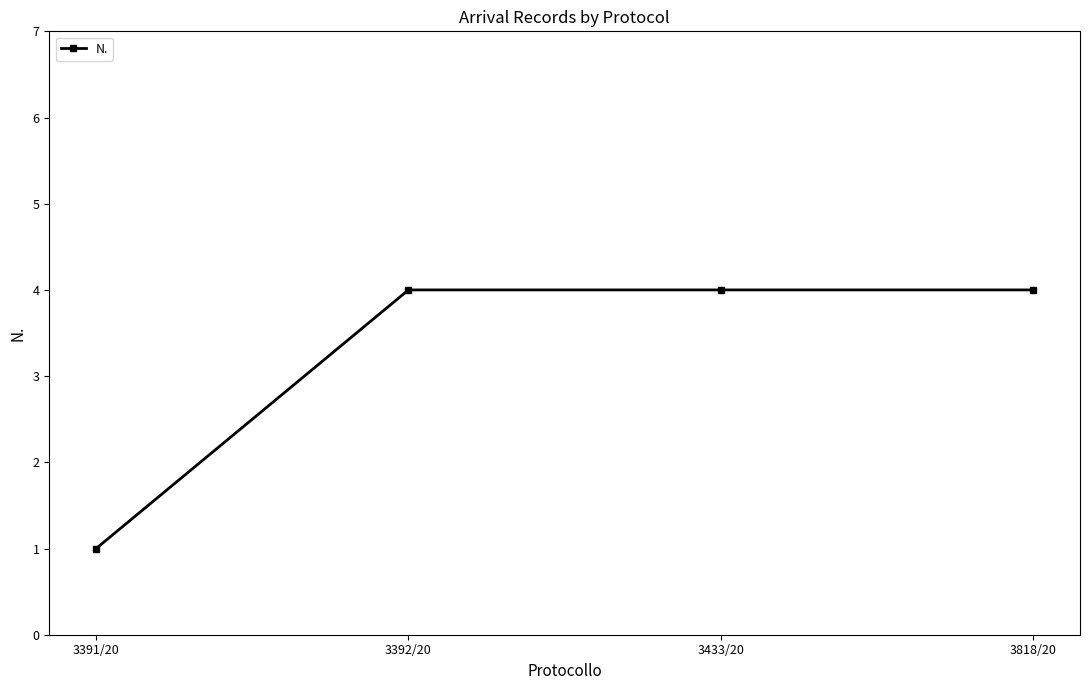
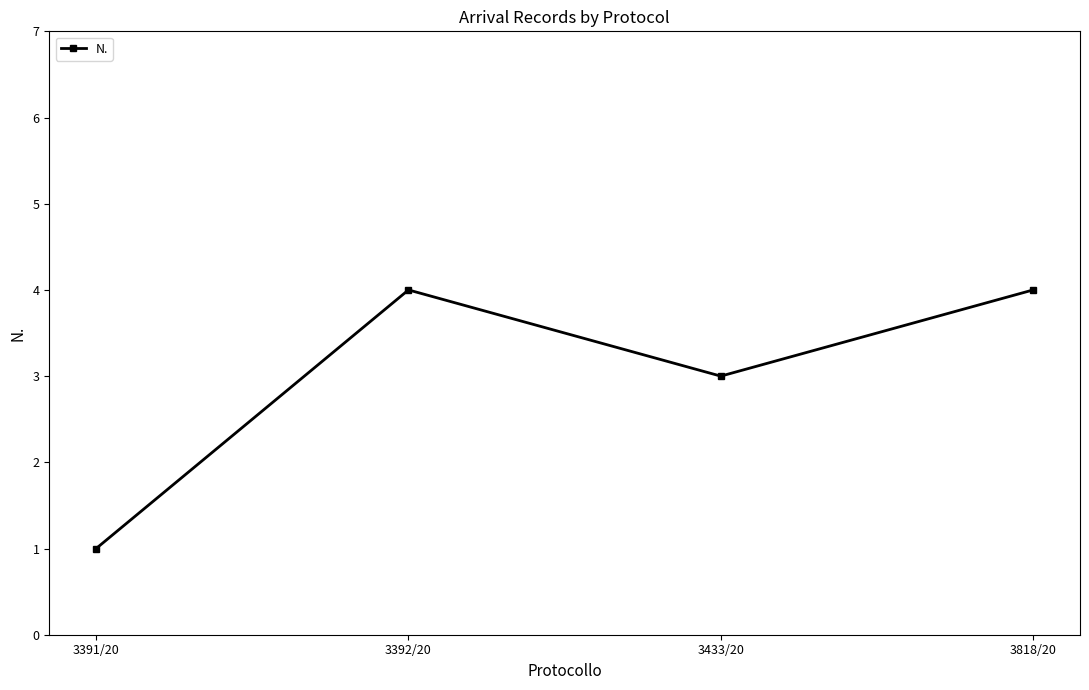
3433/20: 4 -> 3
